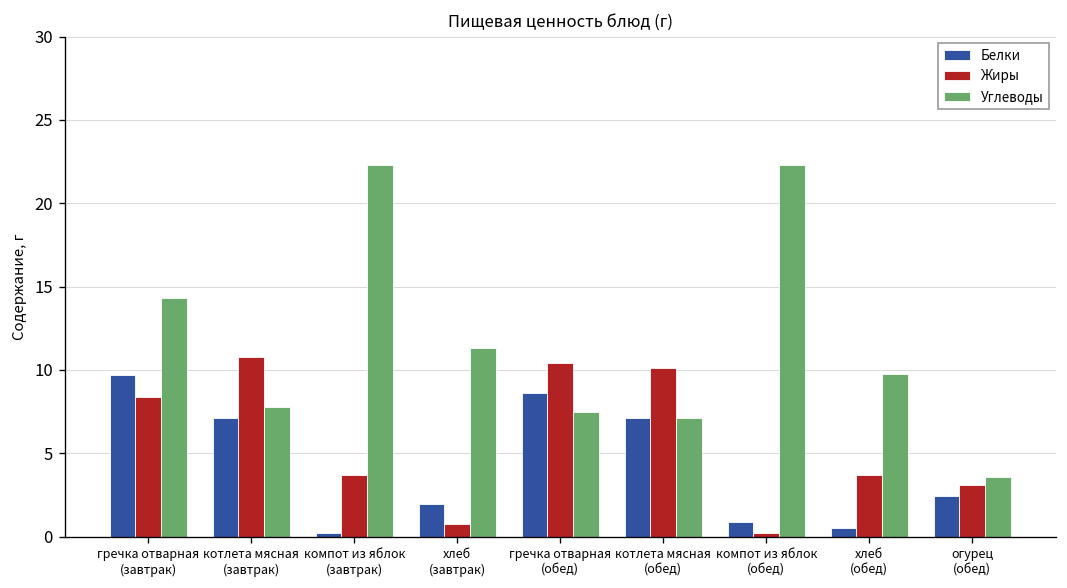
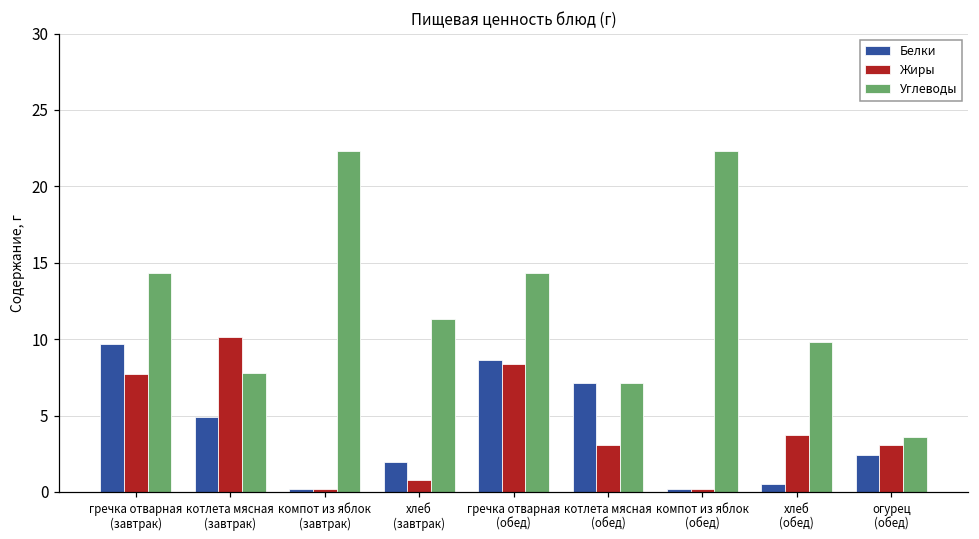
Жиры, гречка отварная (завтрак): 8.4 -> 7.7
Белки, котлета мясная (завтрак): 7.1 -> 4.9
Жиры, котлета мясная (завтрак): 10.8 -> 10.1
Жиры, компот из яблок (завтрак): 3.7 -> 0.2
Жиры, гречка отварная (обед): 10.4 -> 8.4
Углеводы, гречка отварная (обед): 7.5 -> 14.3
Жиры, котлета мясная (обед): 10.1 -> 3.1
Белки, компот из яблок (обед): 0.9 -> 0.2
